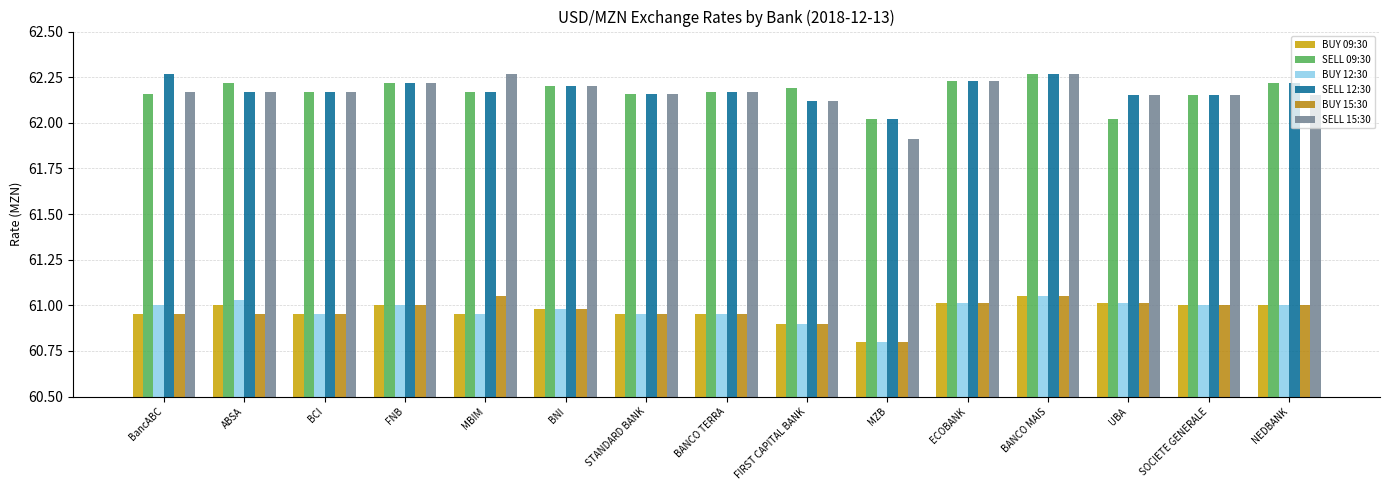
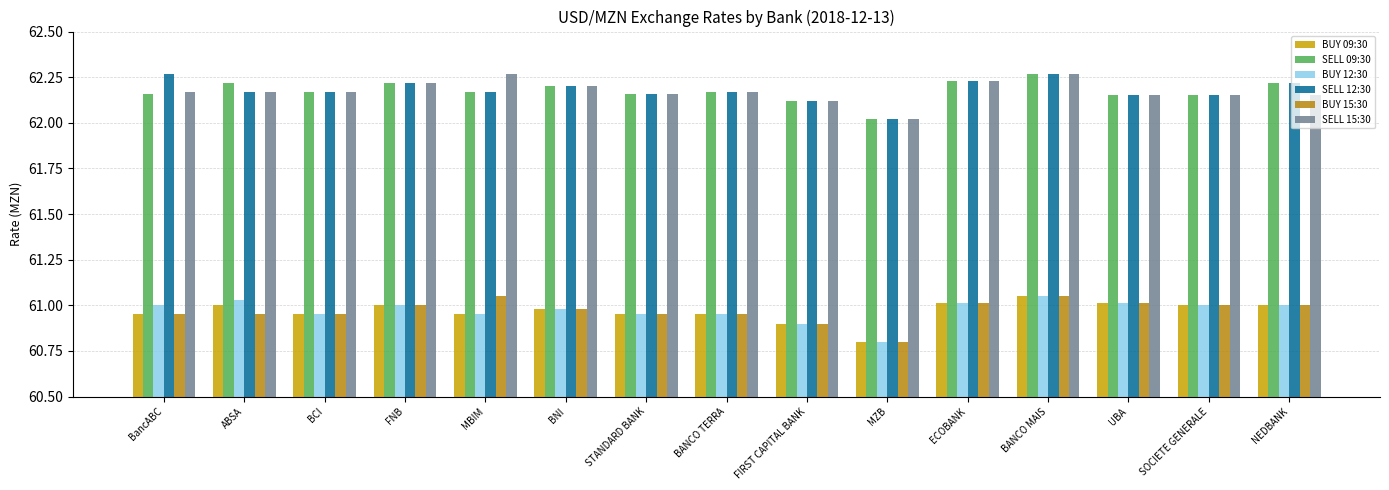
SELL 09:30, FIRST CAPITAL BANK: 62.19 -> 62.12
SELL 15:30, MZB: 61.91 -> 62.02
SELL 09:30, UBA: 62.02 -> 62.15
